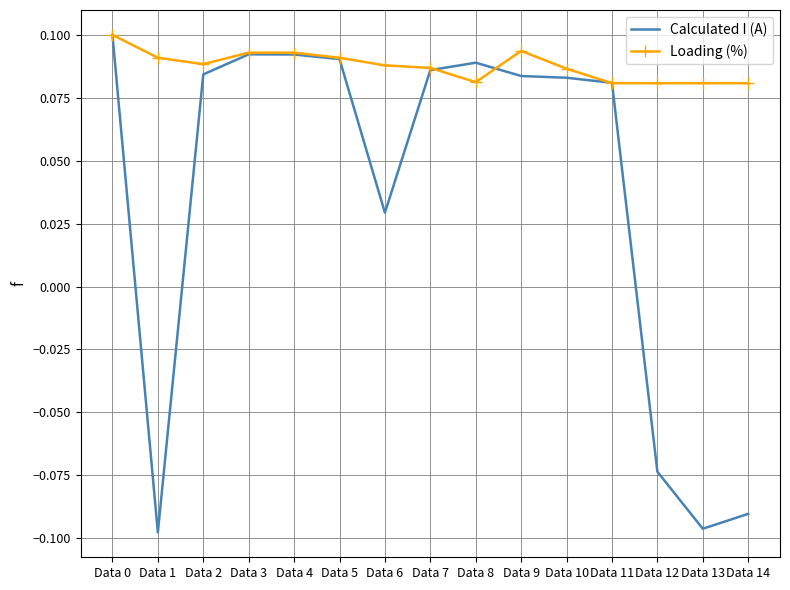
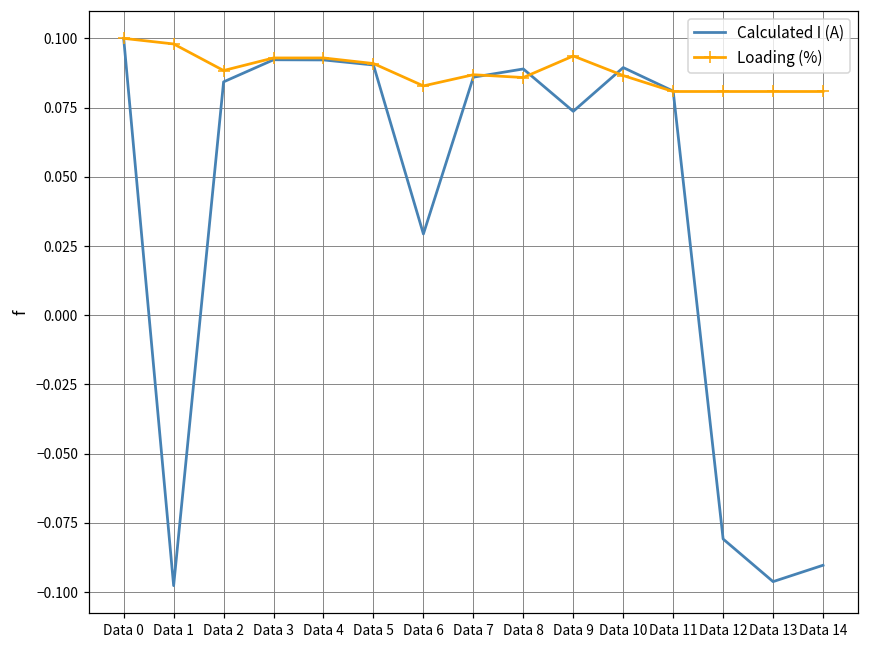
Loading (%), Data 1: 0.091 -> 0.098
Loading (%), Data 6: 0.088 -> 0.083
Loading (%), Data 8: 0.081 -> 0.086
Calculated I (A), Data 9: 0.084 -> 0.074
Calculated I (A), Data 10: 0.083 -> 0.089
Calculated I (A), Data 12: -0.074 -> -0.081
